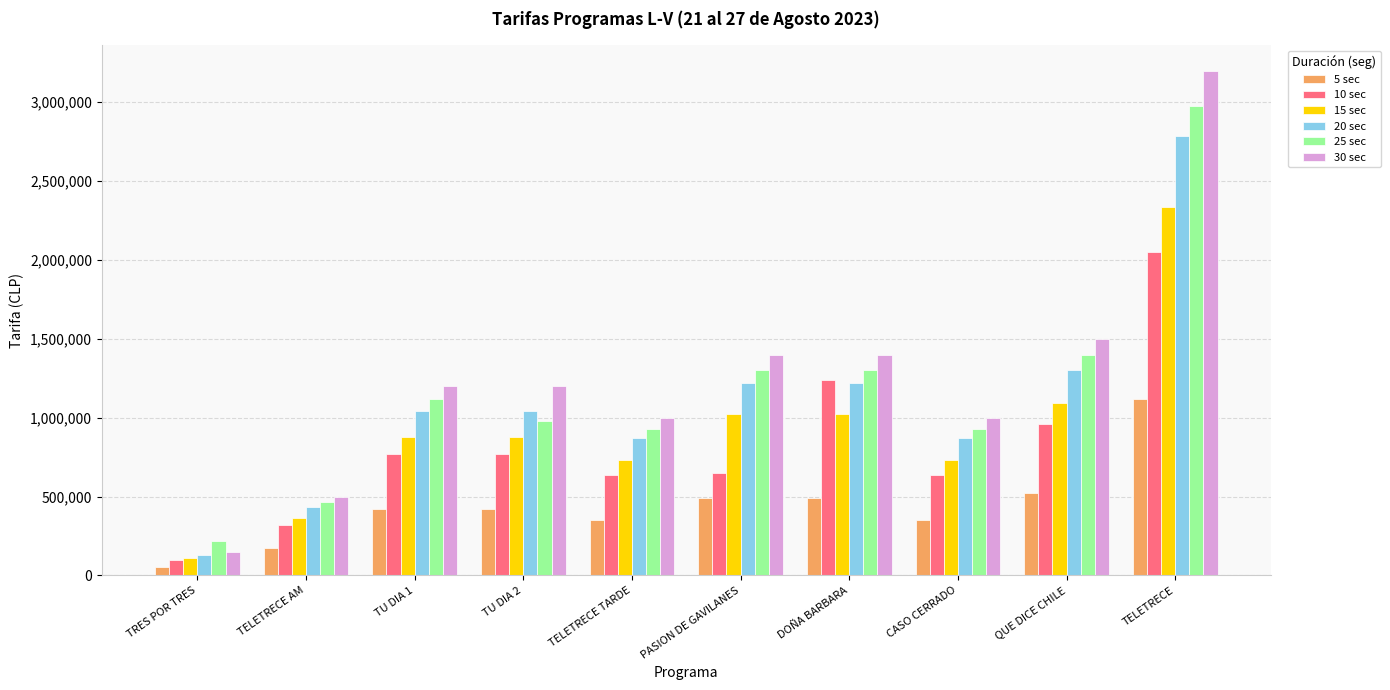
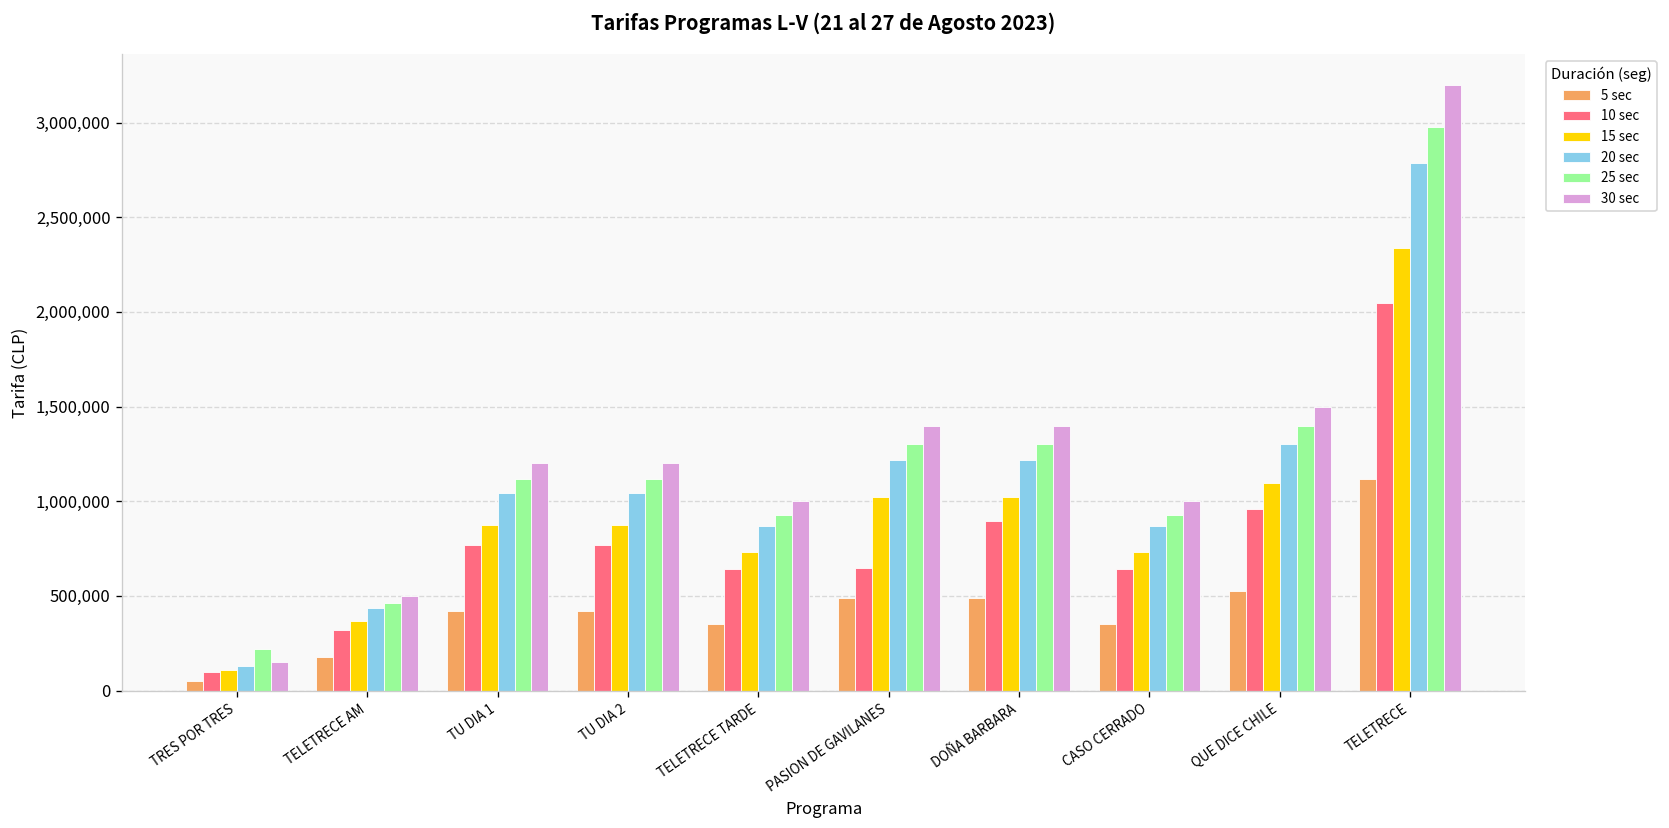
25 sec, TU DIA 2: 980,000 -> 1,120,000
10 sec, DOÑA BARBARA: 1,240,000 -> 900,000
